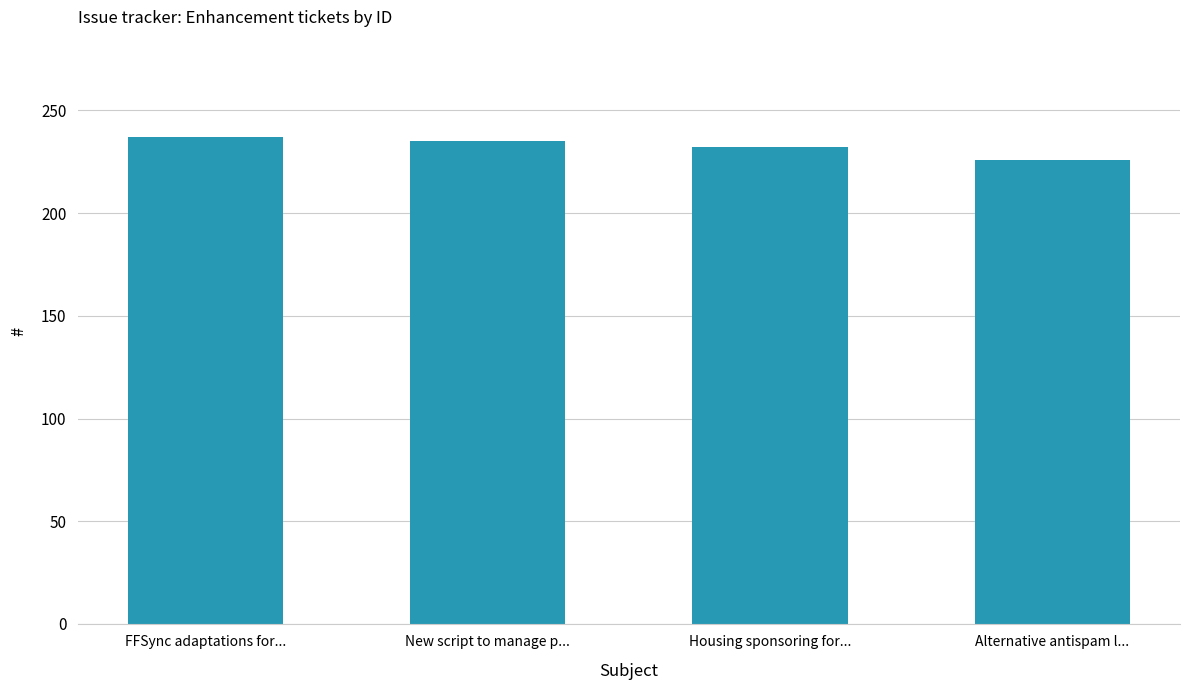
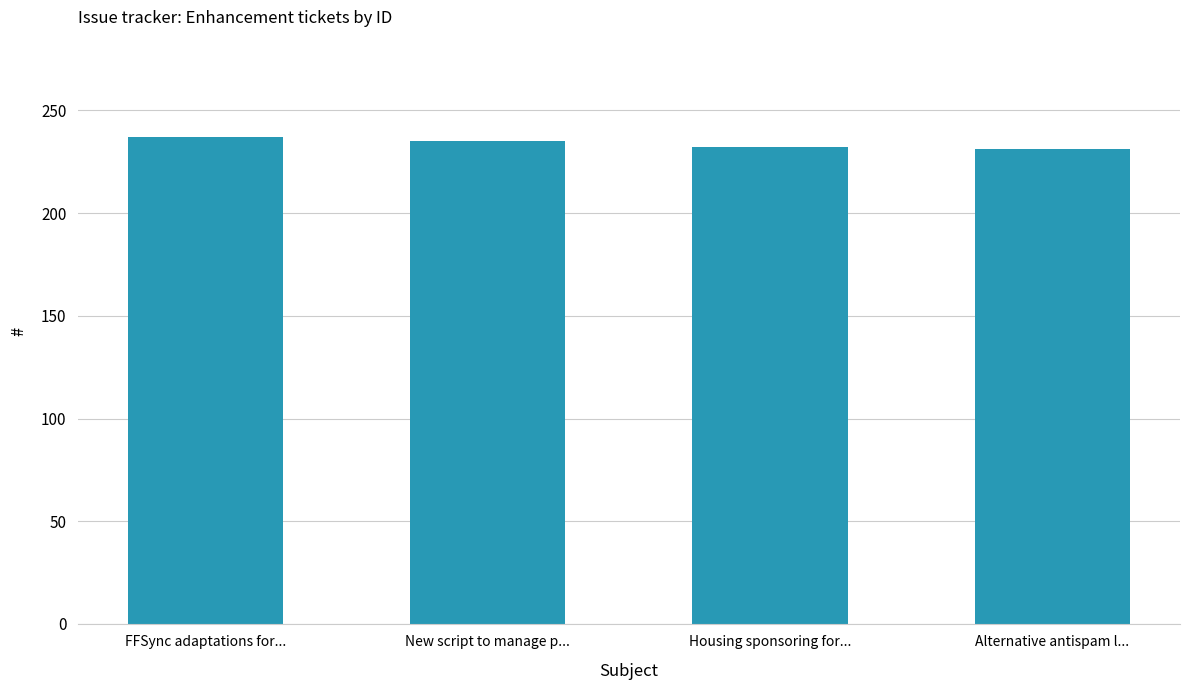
Alternative antispam l...: 226 -> 231
